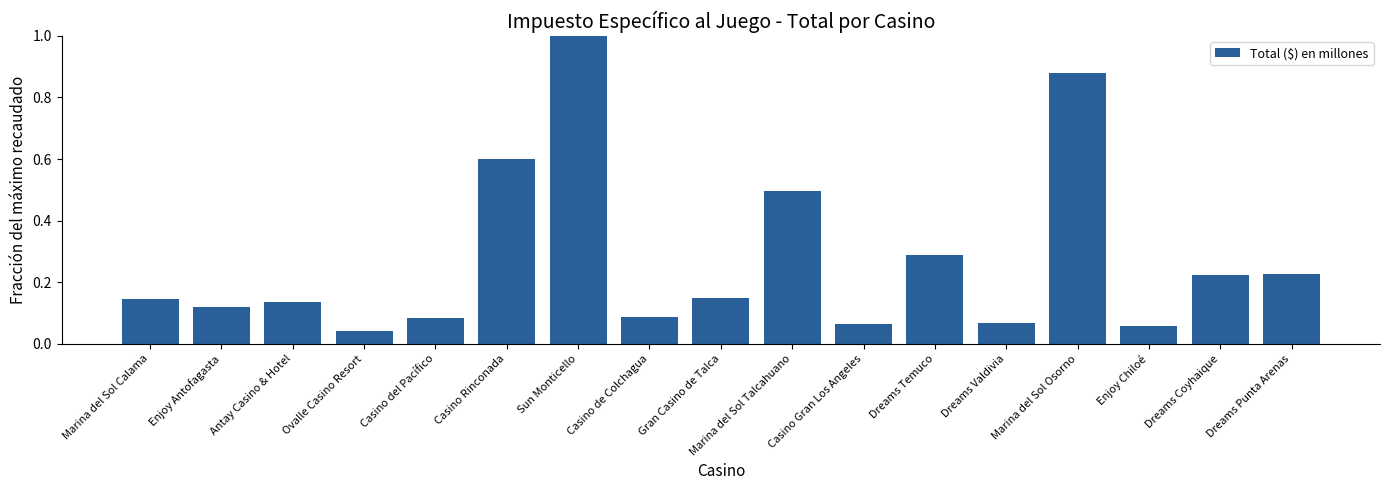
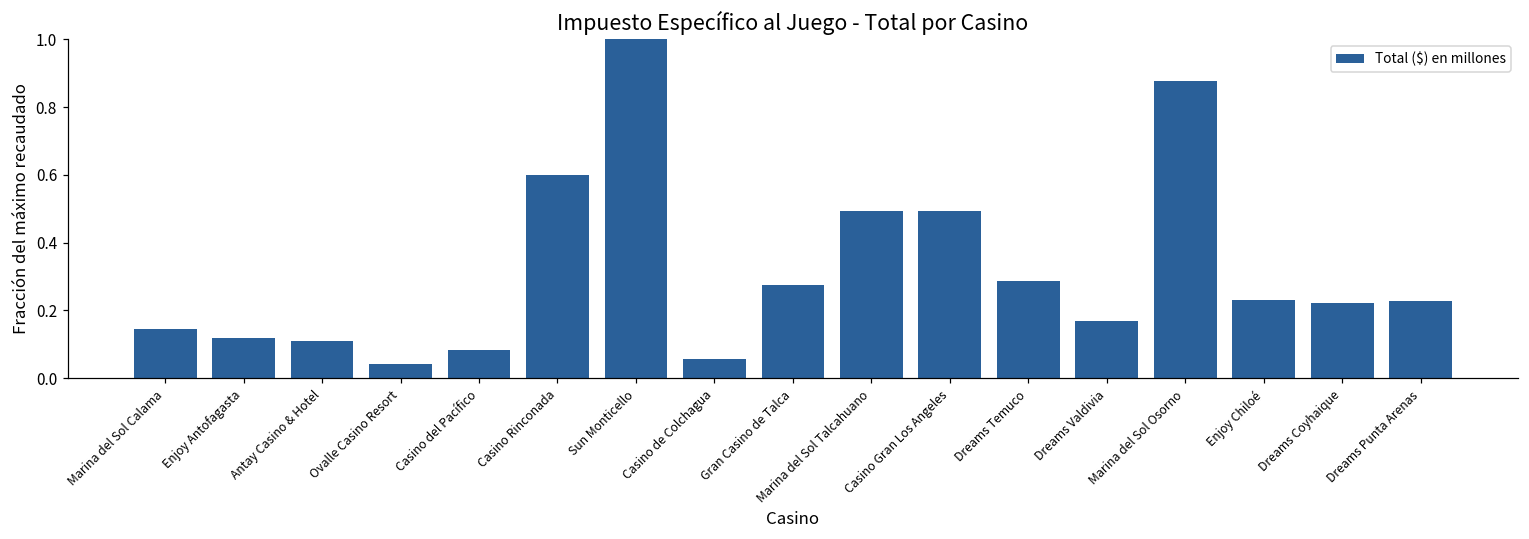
Antay Casino & Hotel: 0.14 -> 0.11
Casino de Colchagua: 0.09 -> 0.06
Gran Casino de Talca: 0.15 -> 0.28
Casino Gran Los Angeles: 0.06 -> 0.49
Dreams Valdivia: 0.07 -> 0.17
Enjoy Chiloé: 0.06 -> 0.23
